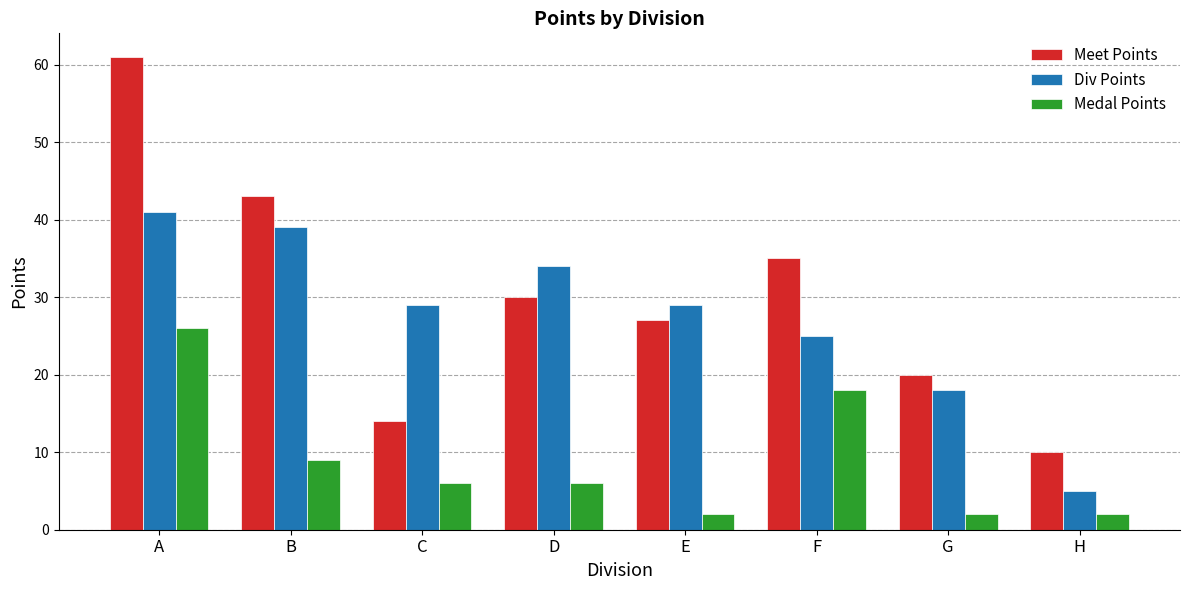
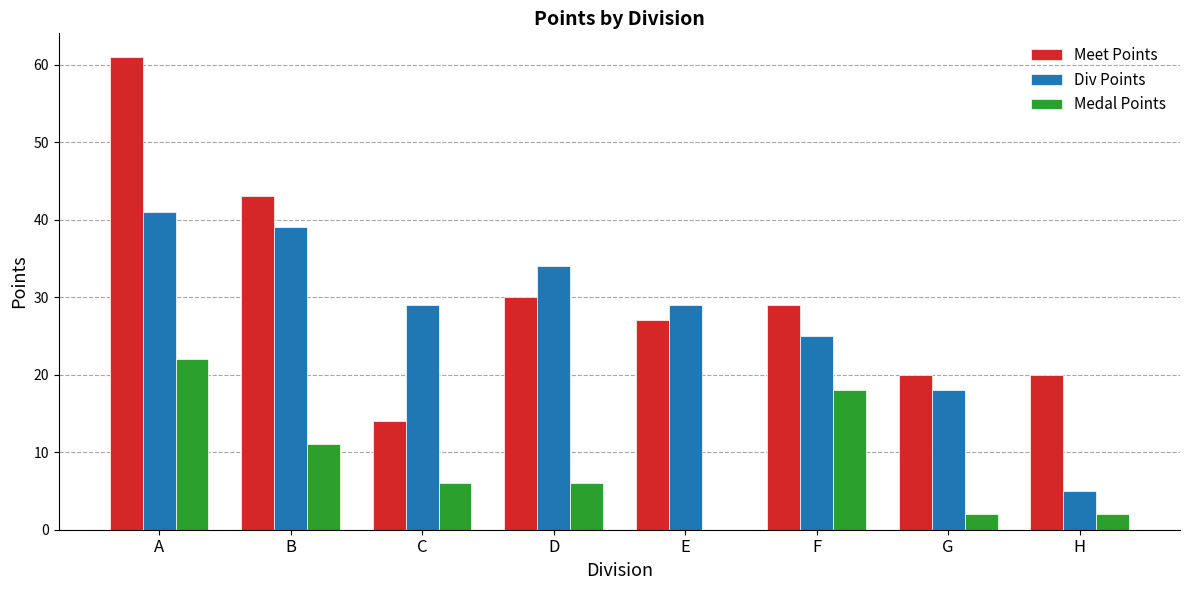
Medal Points, A: 26 -> 22
Medal Points, B: 9 -> 11
Medal Points, E: 2 -> 0
Meet Points, F: 35 -> 29
Meet Points, H: 10 -> 20
